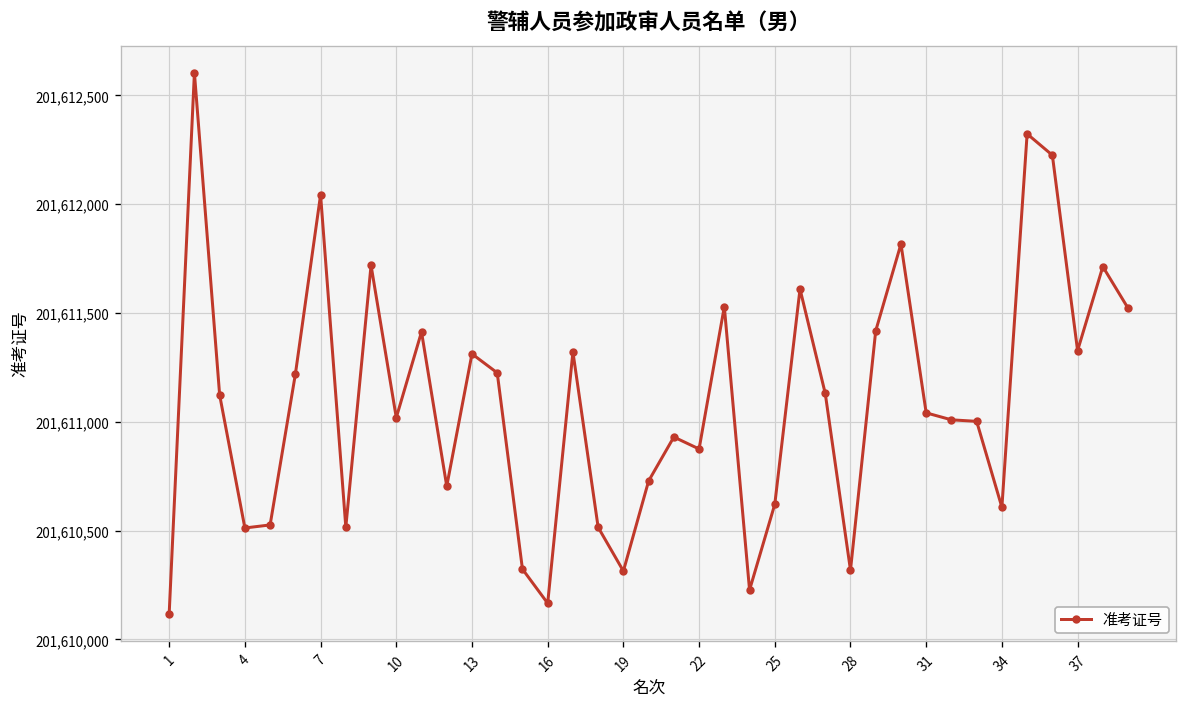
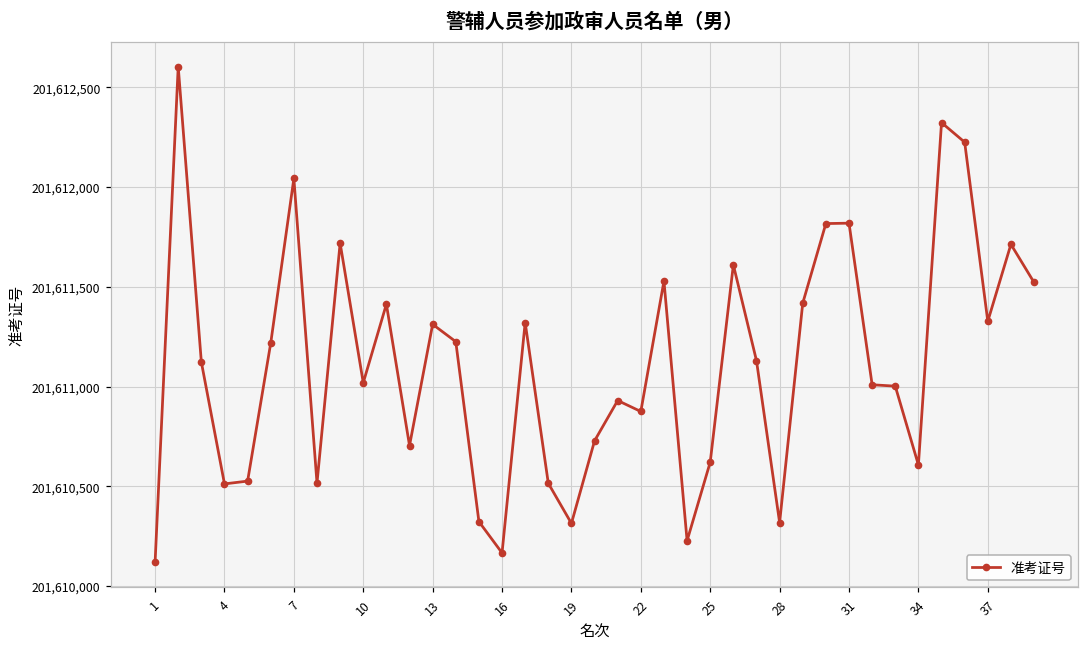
31: 201,611,040 -> 201,611,820
